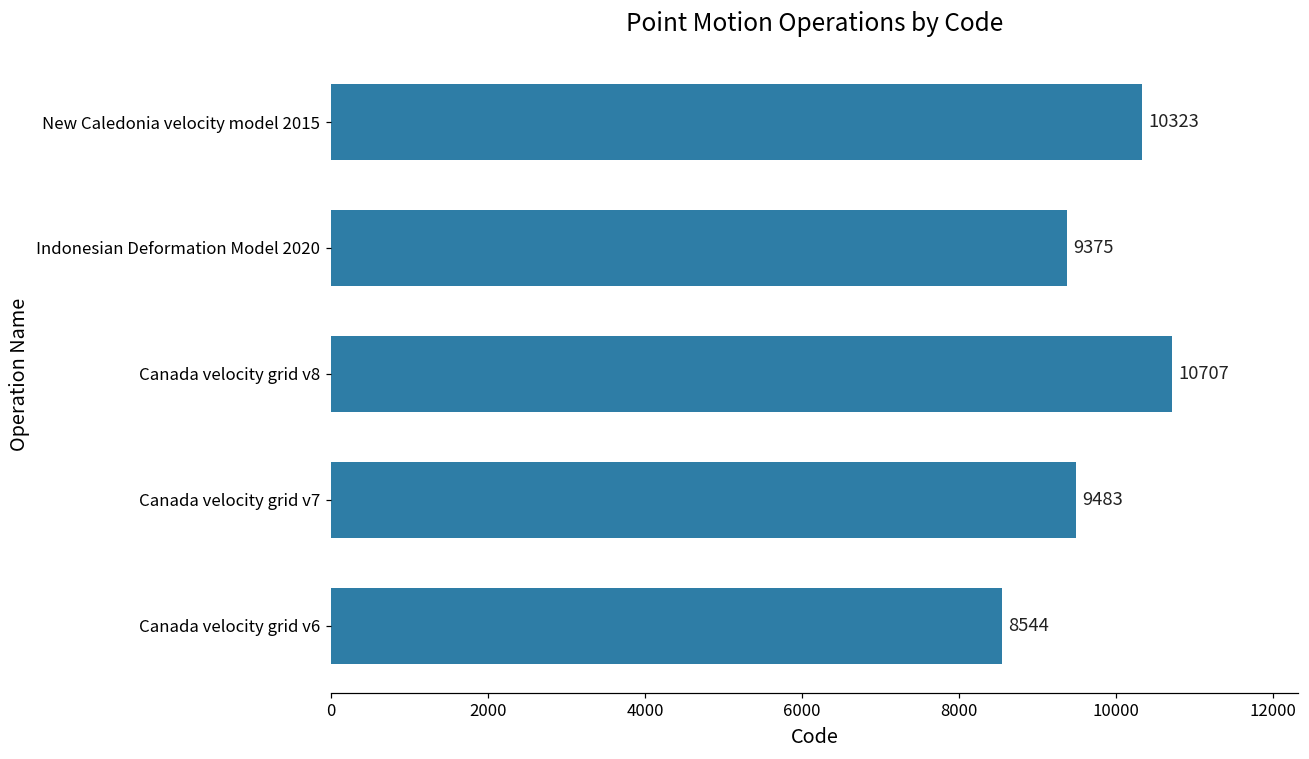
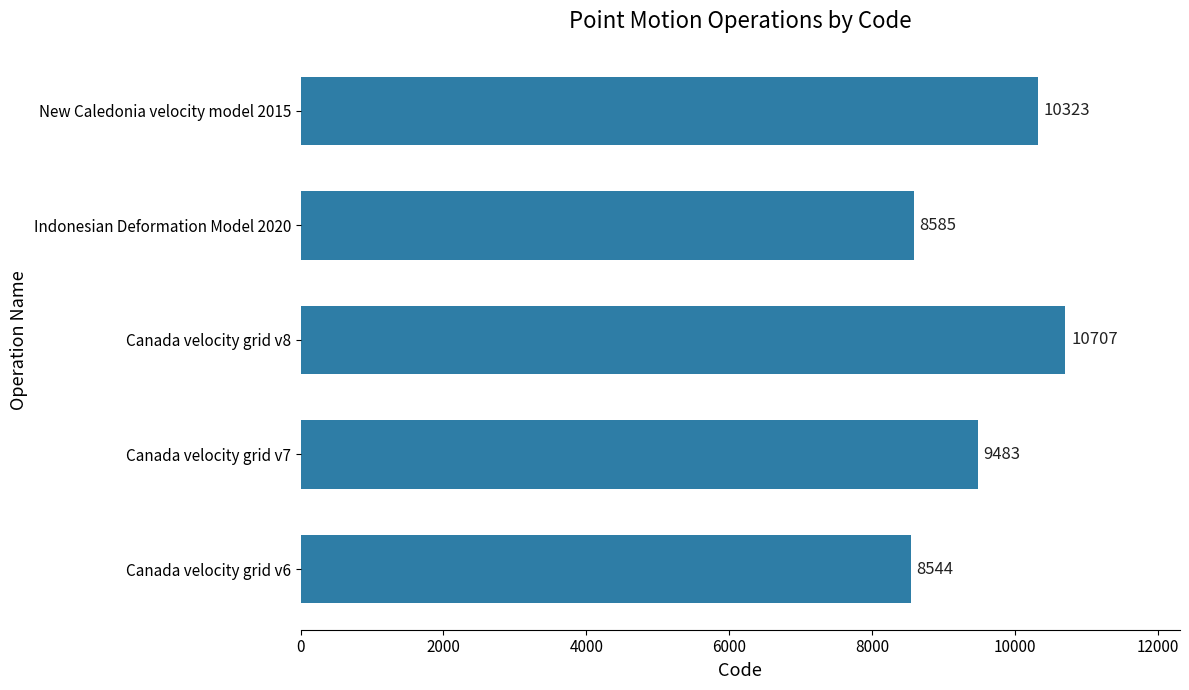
Indonesian Deformation Model 2020: 9375 -> 8585
